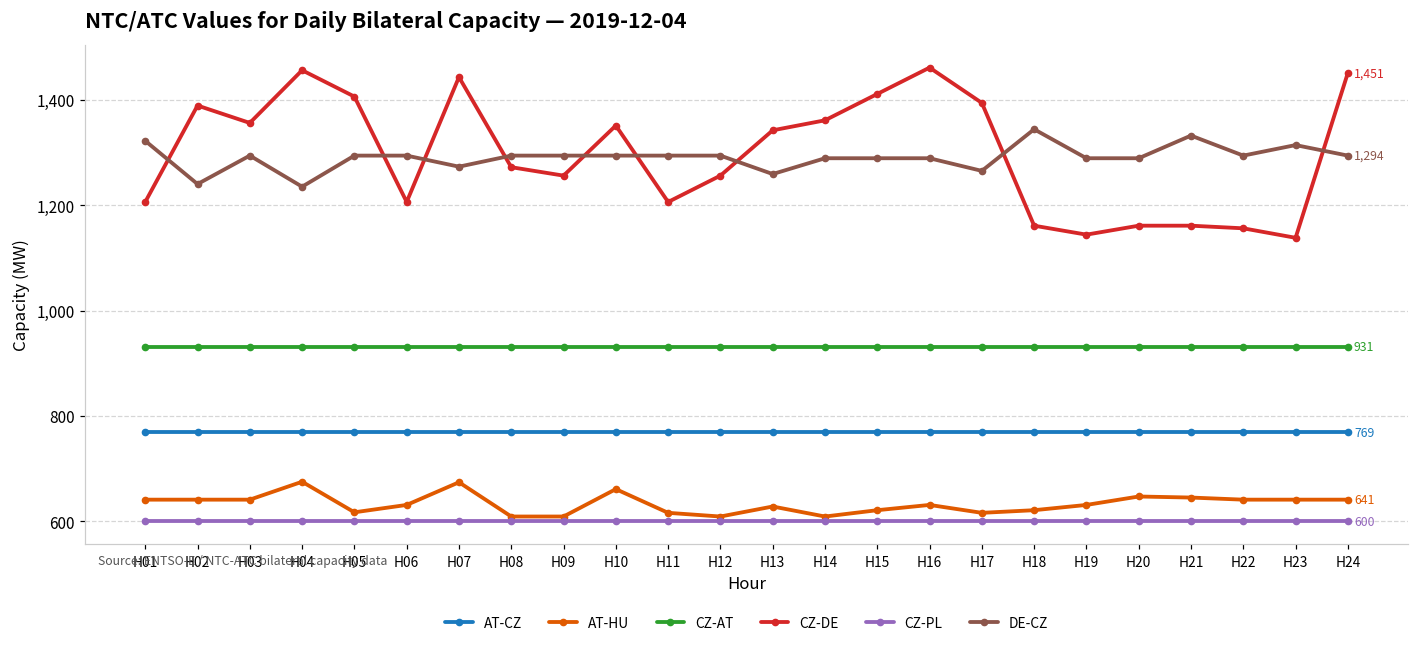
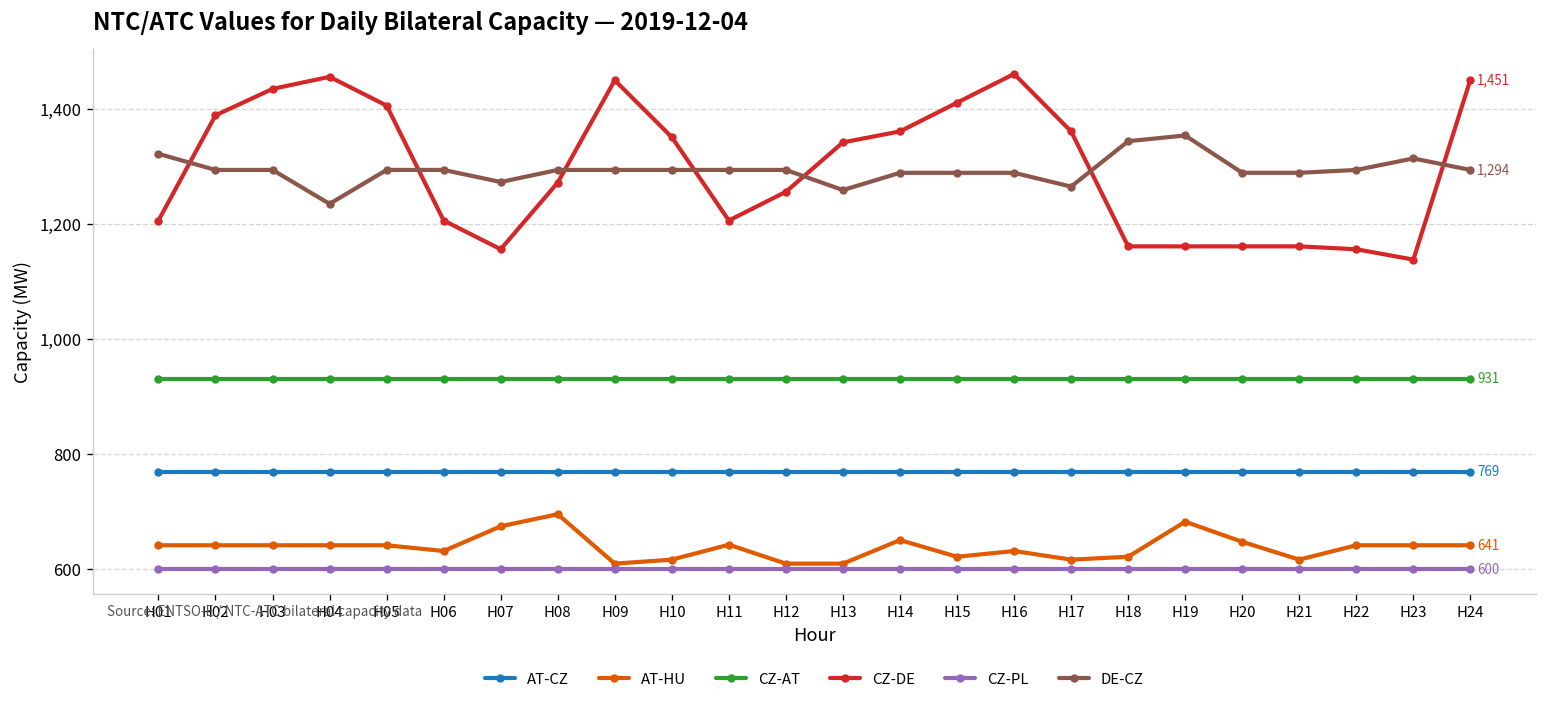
DE-CZ, H02: 1,240 -> 1,290
CZ-DE, H03: 1,360 -> 1,440
AT-HU, H04: 680 -> 640
AT-HU, H05: 620 -> 640
CZ-DE, H07: 1,440 -> 1,160
AT-HU, H08: 610 -> 700
CZ-DE, H09: 1,260 -> 1,450
AT-HU, H10: 660 -> 620
AT-HU, H11: 620 -> 640
AT-HU, H13: 630 -> 610
AT-HU, H14: 610 -> 650
CZ-DE, H17: 1,390 -> 1,360
AT-HU, H19: 630 -> 680
CZ-DE, H19: 1,140 -> 1,160
DE-CZ, H19: 1,290 -> 1,350
AT-HU, H21: 650 -> 620
DE-CZ, H21: 1,330 -> 1,290
